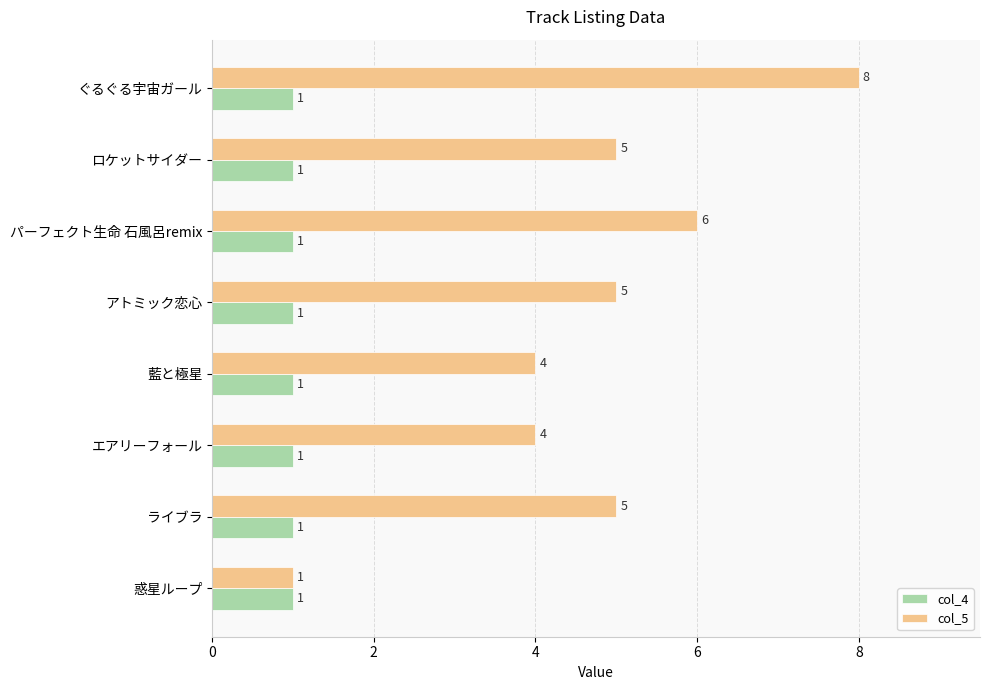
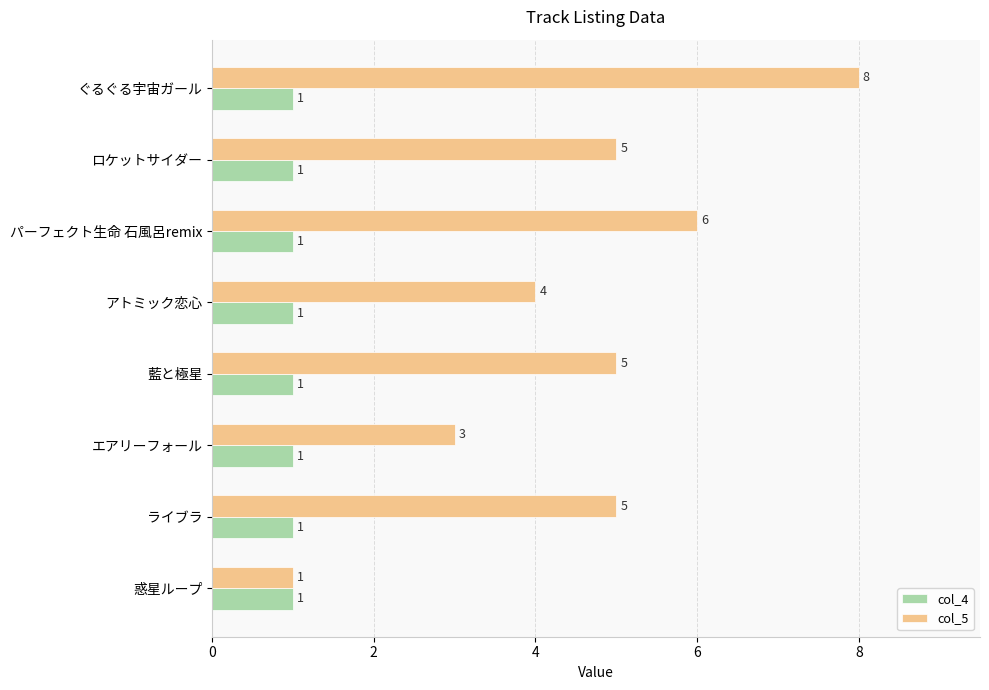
col_5, アトミック恋心: 5 -> 4
col_5, 藍と極星: 4 -> 5
col_5, エアリーフォール: 4 -> 3
